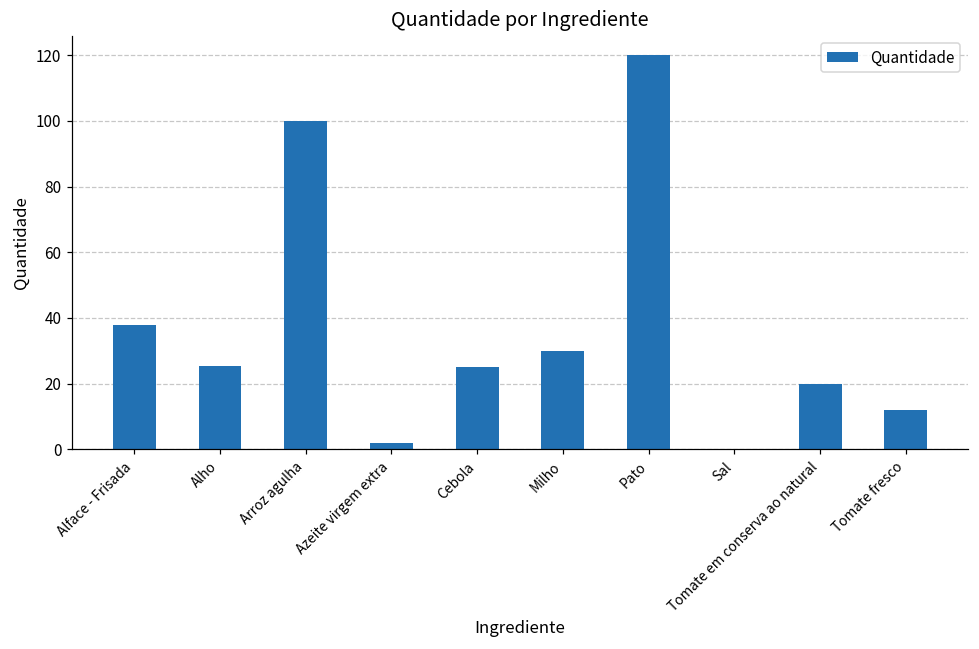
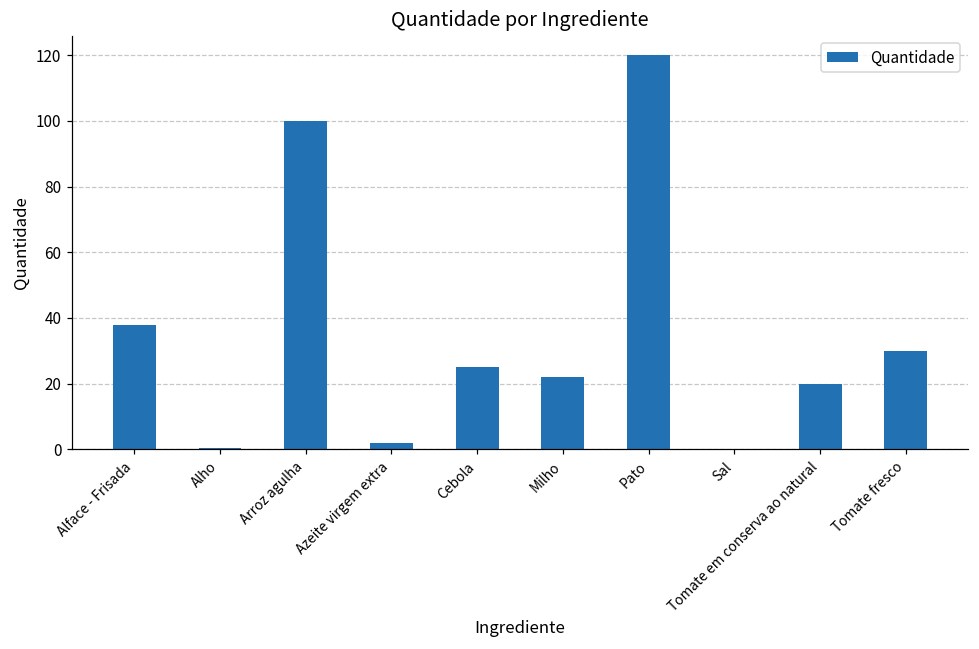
Alho: 25 -> 1
Milho: 30 -> 22
Tomate fresco: 12 -> 30
